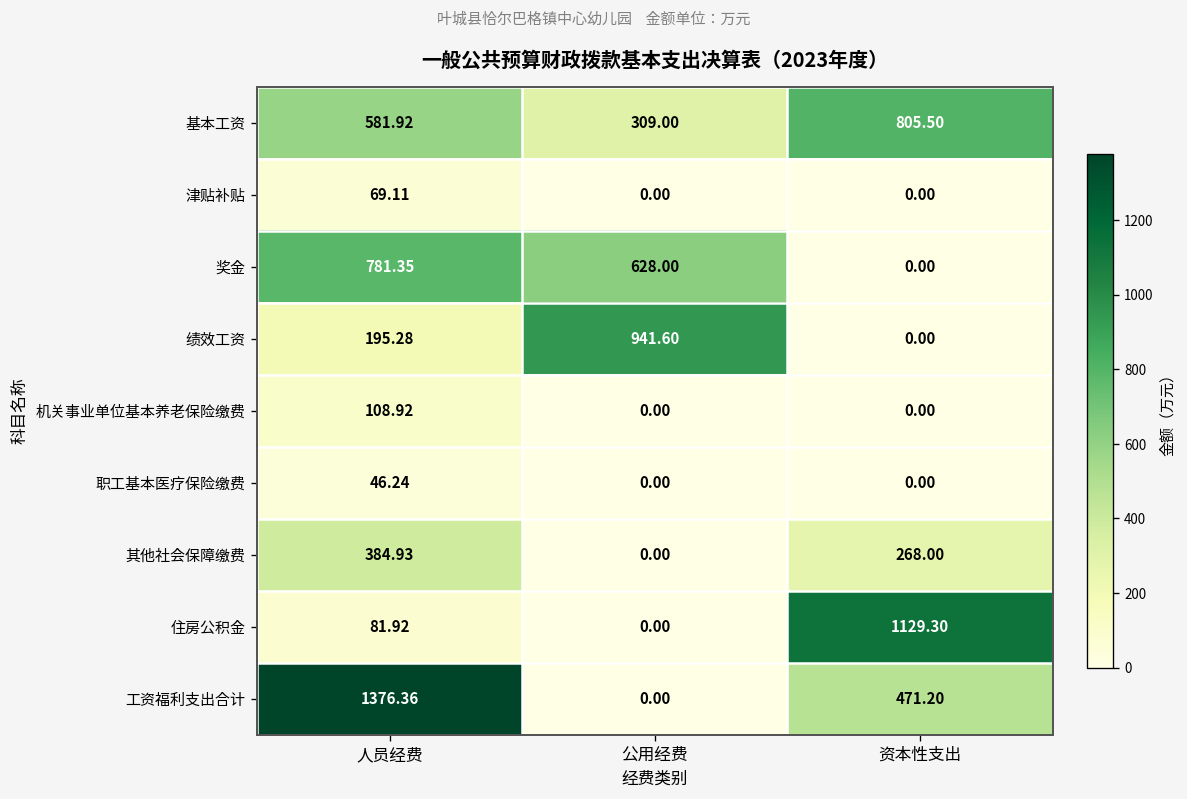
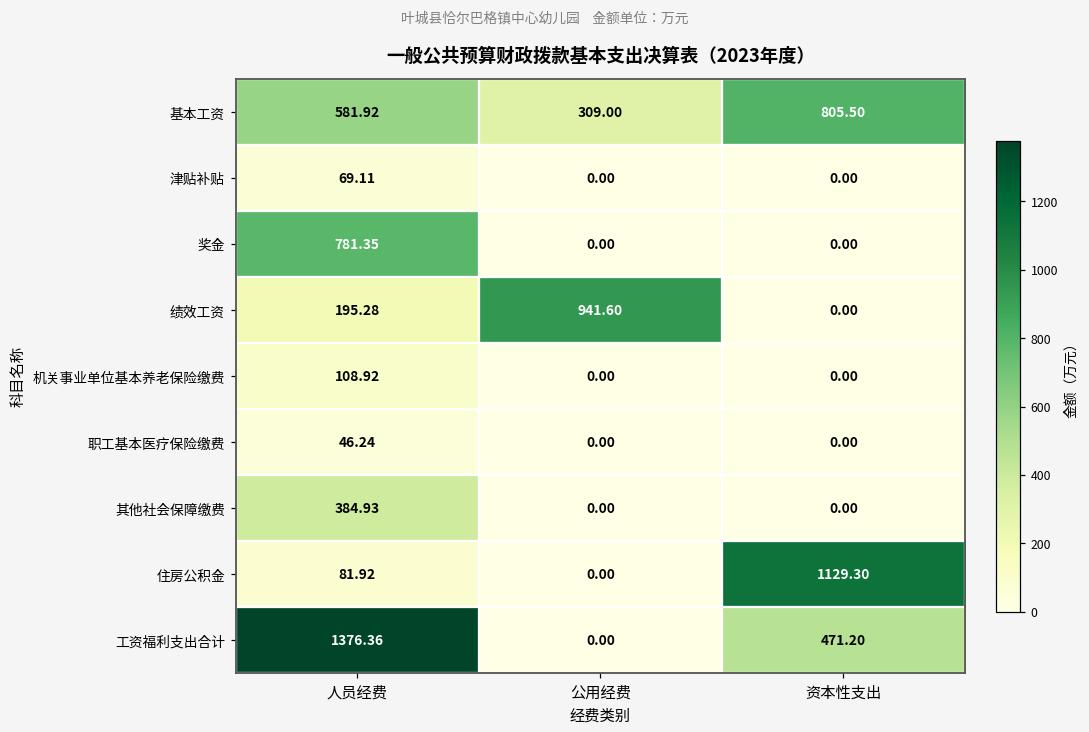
奖金, 公用经费: 628.00 -> 0.00
其他社会保障缴费, 资本性支出: 268.00 -> 0.00
